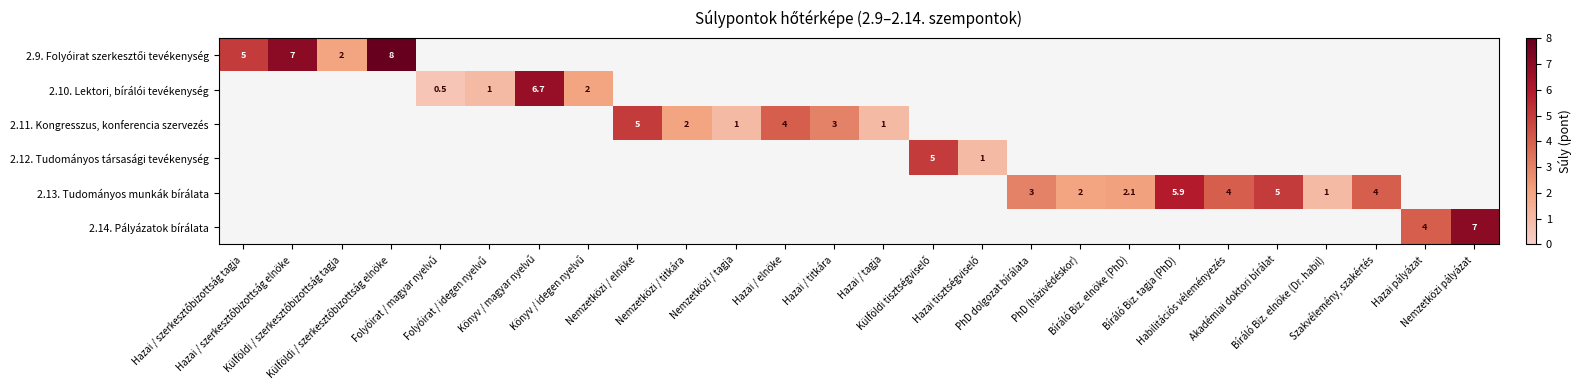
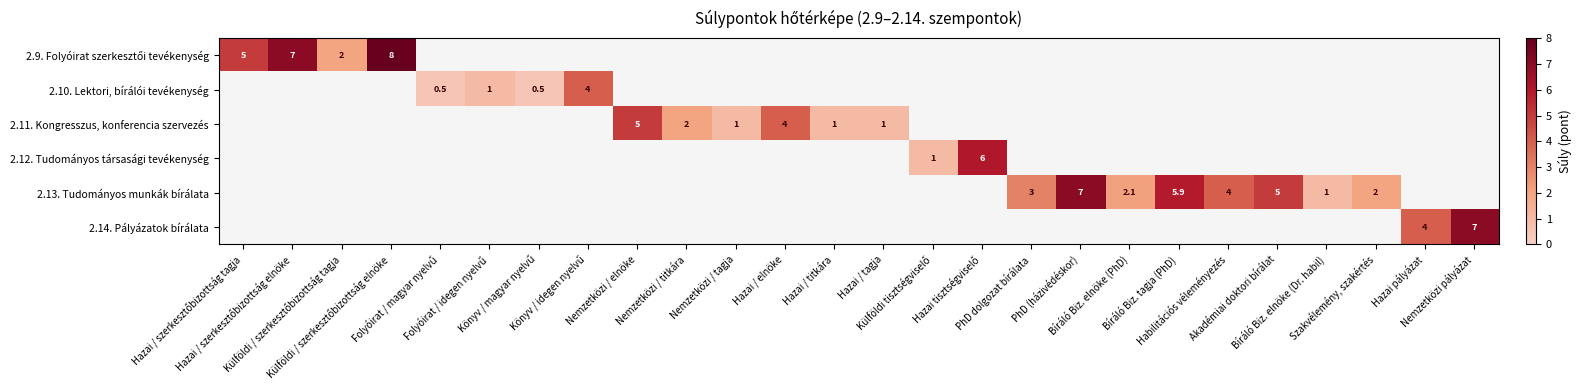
2.10. Lektori, bírálói tevékenység, Könyv / magyar nyelvű: 6.7 -> 0.5
2.10. Lektori, bírálói tevékenység, Könyv / idegen nyelvű: 2 -> 4
2.11. Kongresszus, konferencia szervezés, Hazai / titkára: 3 -> 1
2.12. Tudományos társasági tevékenység, Külföldi tisztségviselő: 5 -> 1
2.12. Tudományos társasági tevékenység, Hazai tisztségviselő: 1 -> 6
2.13. Tudományos munkák bírálata, PhD (házivédéskor): 2 -> 7
2.13. Tudományos munkák bírálata, Szakvélemény, szakértés: 4 -> 2
